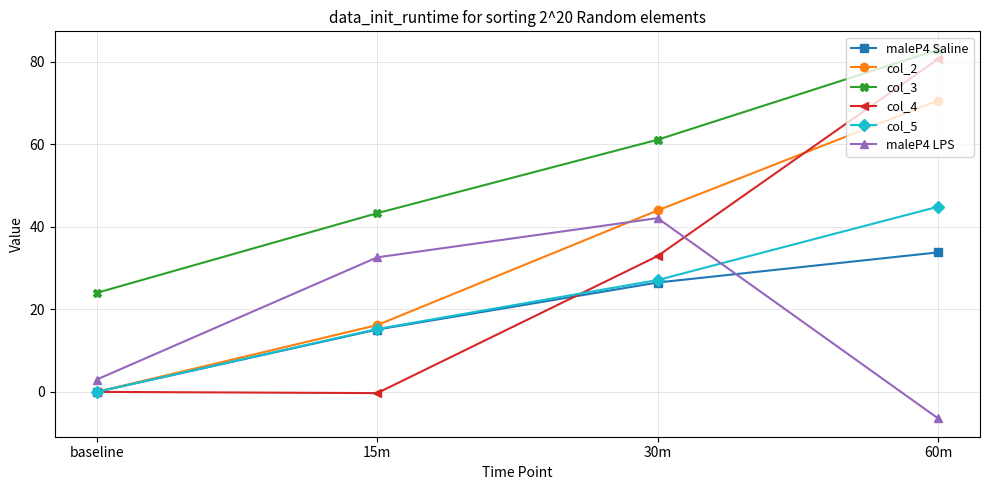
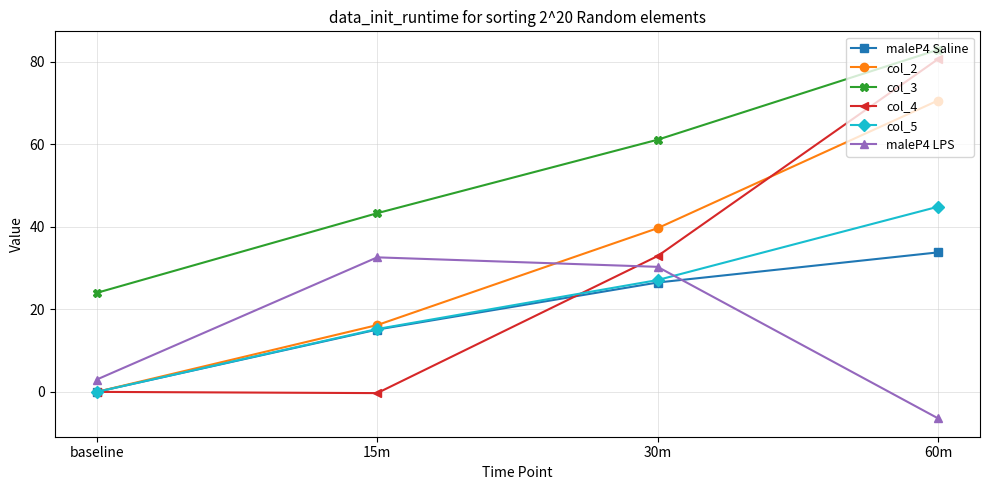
col_2, 30m: 44 -> 40
maleP4 LPS, 30m: 42 -> 30
